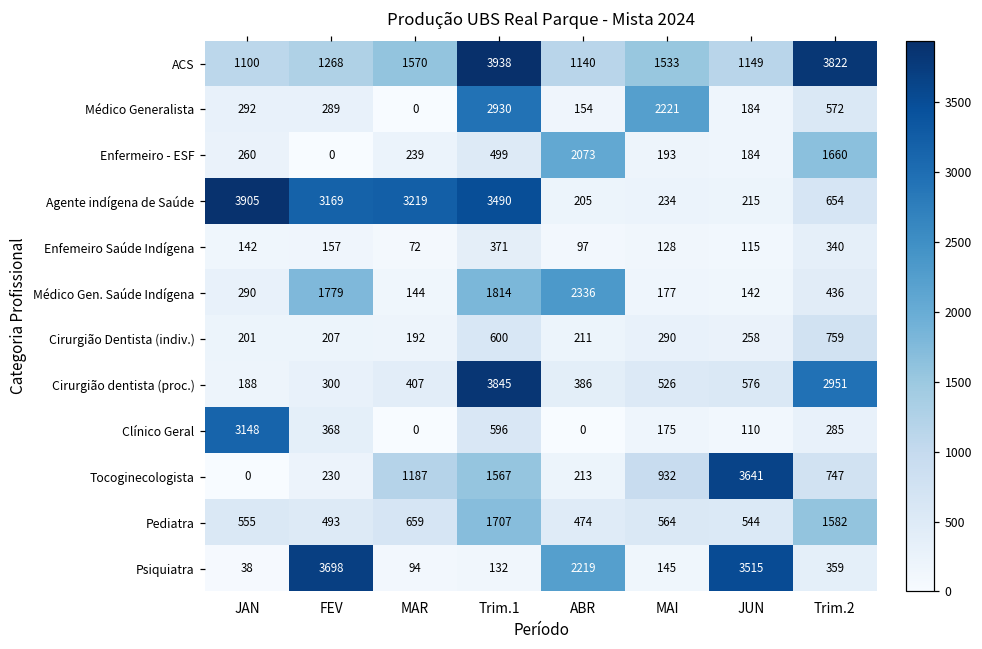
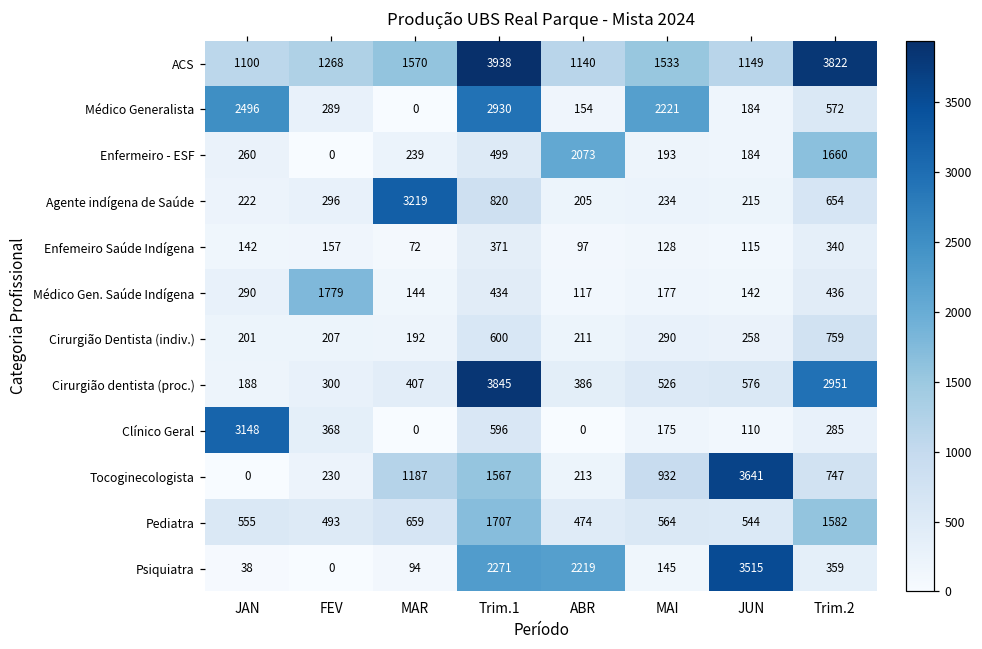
Médico Generalista, JAN: 292 -> 2496
Agente indígena de Saúde, JAN: 3905 -> 222
Agente indígena de Saúde, FEV: 3169 -> 296
Agente indígena de Saúde, Trim.1: 3490 -> 820
Médico Gen. Saúde Indígena, Trim.1: 1814 -> 434
Médico Gen. Saúde Indígena, ABR: 2336 -> 117
Psiquiatra, FEV: 3698 -> 0
Psiquiatra, Trim.1: 132 -> 2271
